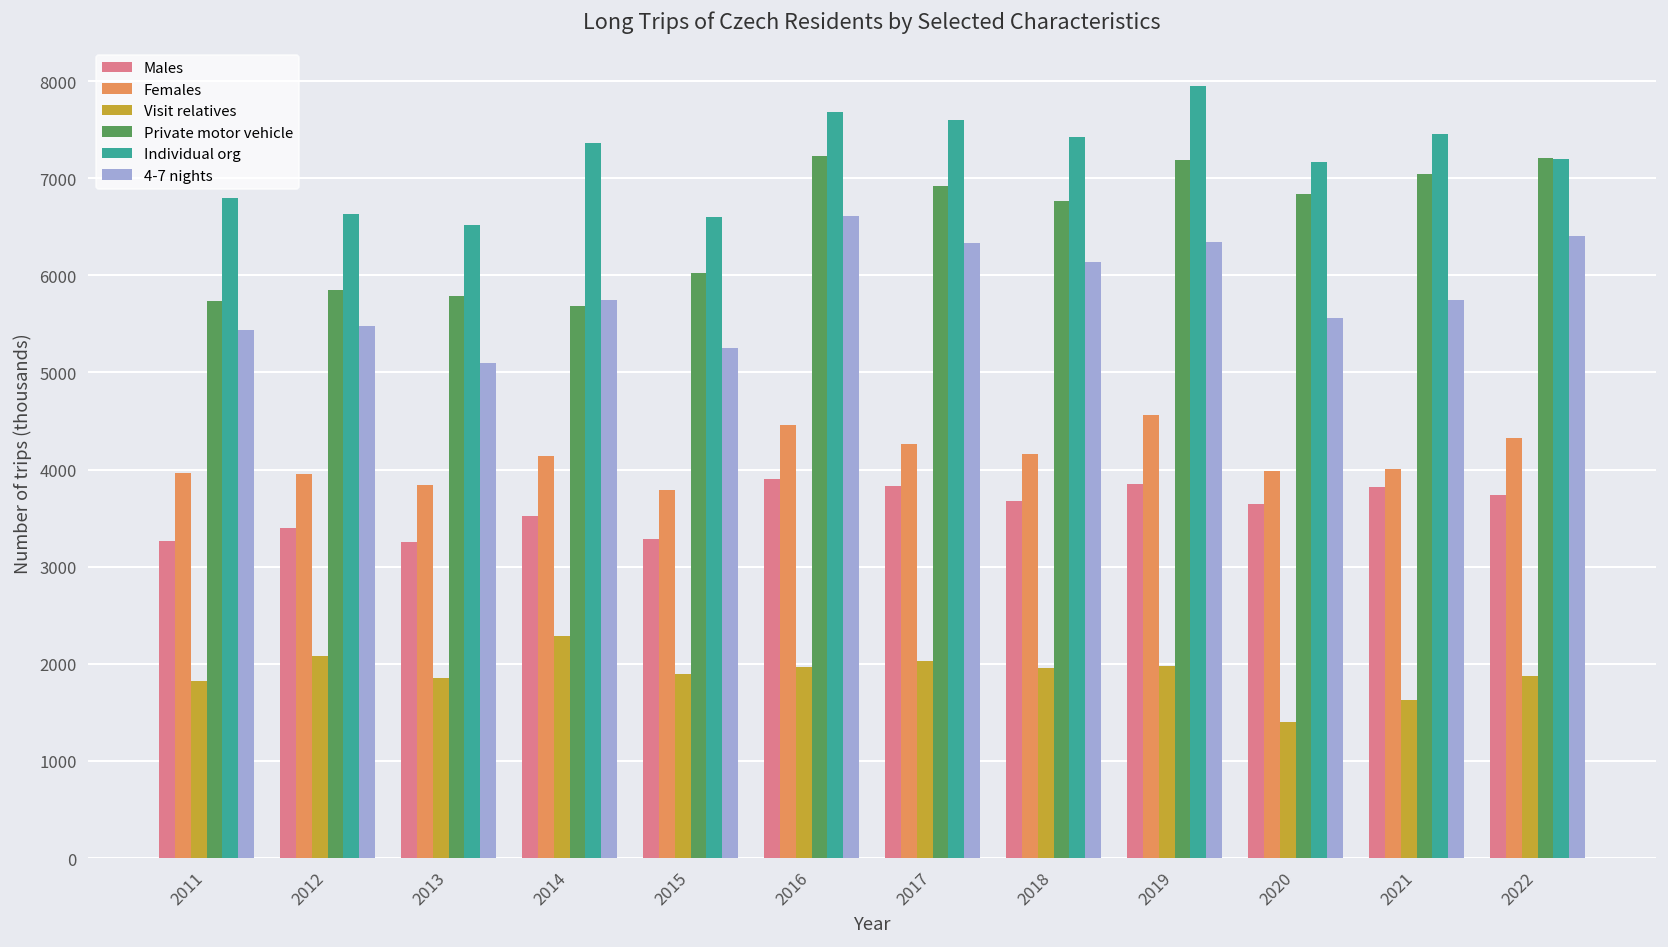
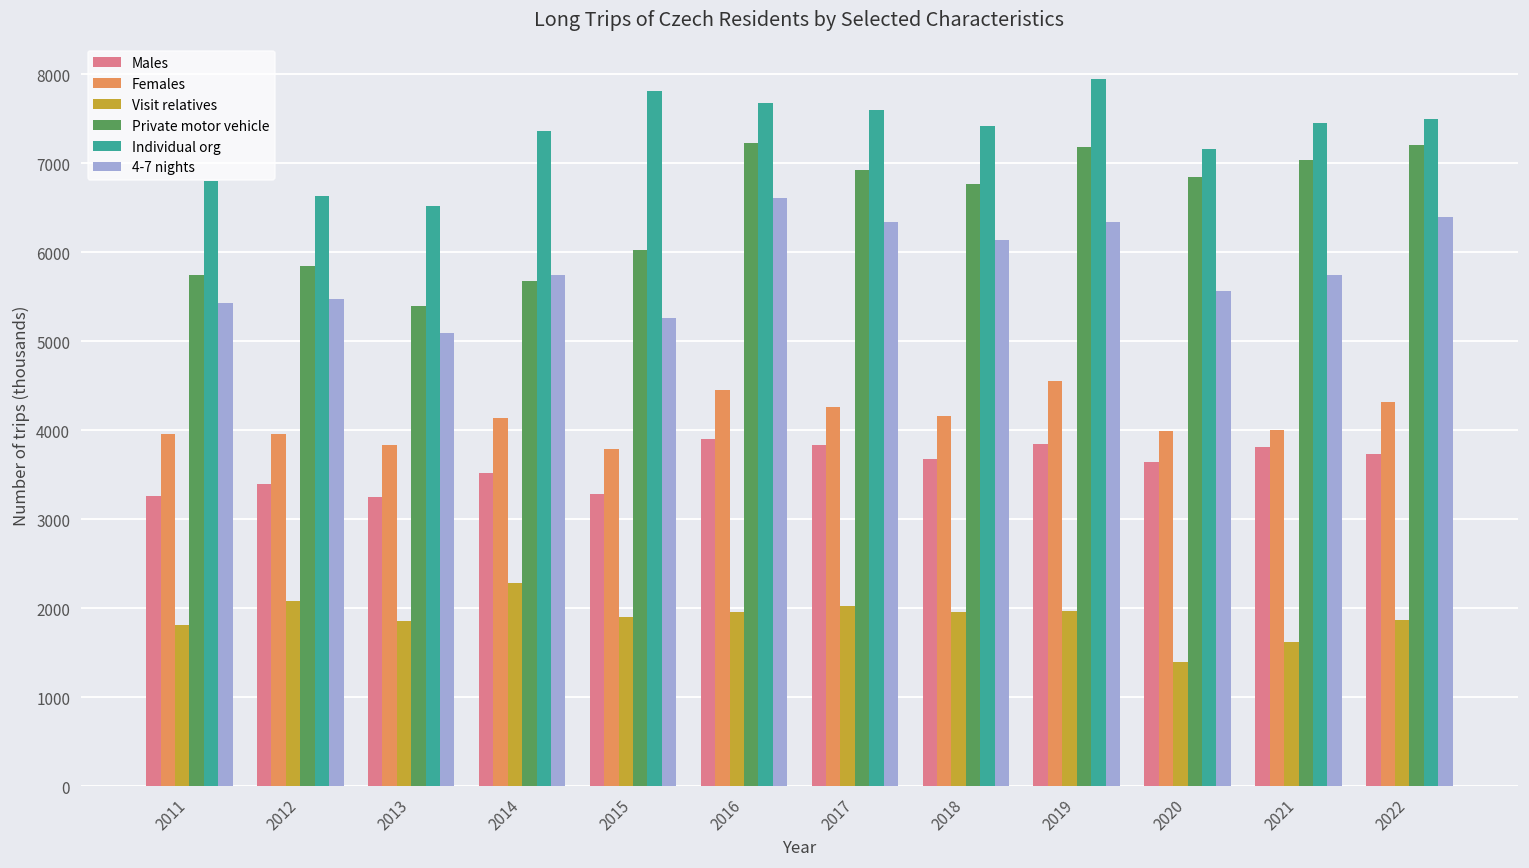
Private motor vehicle, 2013: 5800 -> 5400
Individual org, 2015: 6600 -> 7800
Individual org, 2022: 7200 -> 7500
